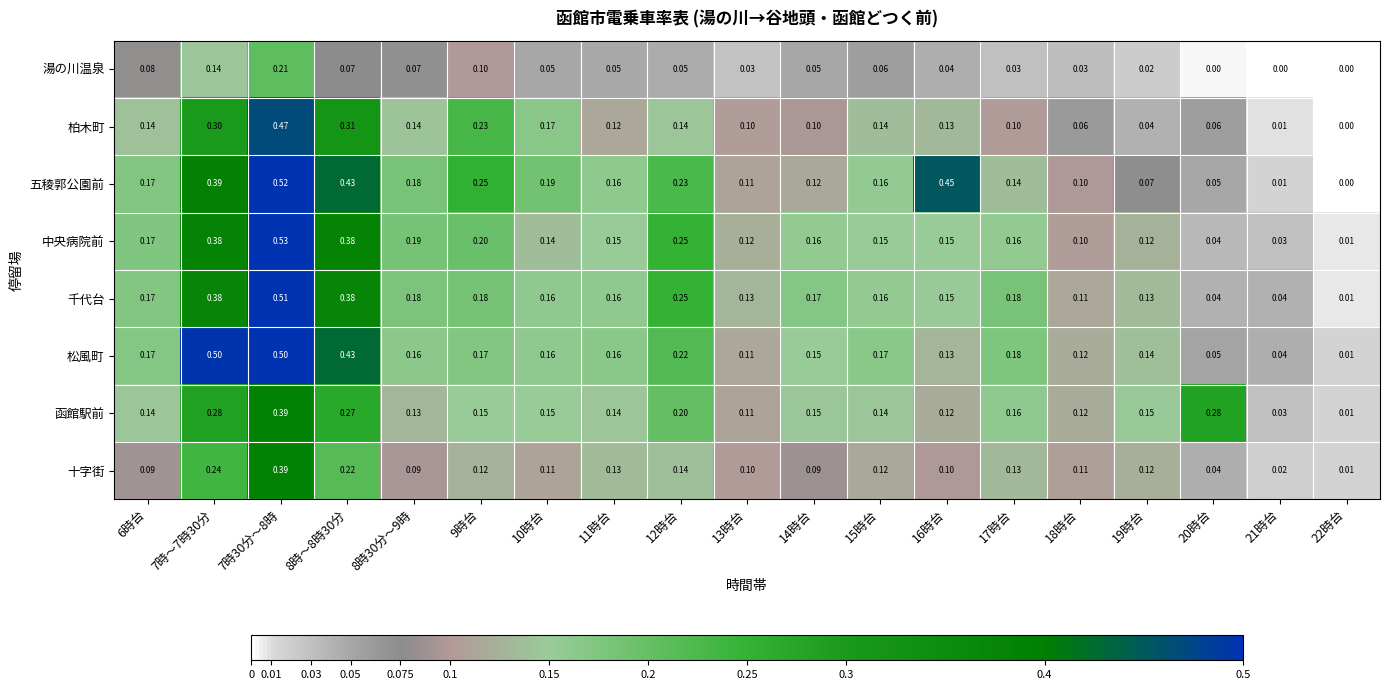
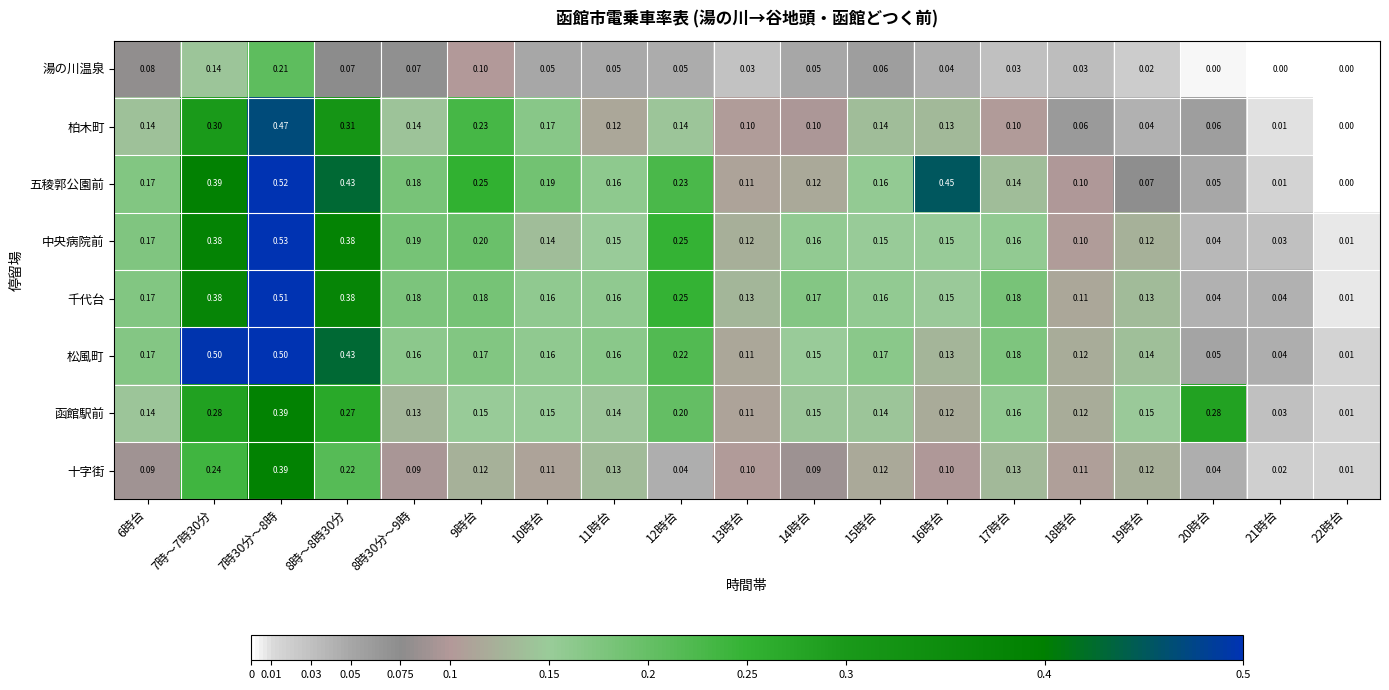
十字街, 12時台: 0.14 -> 0.04
